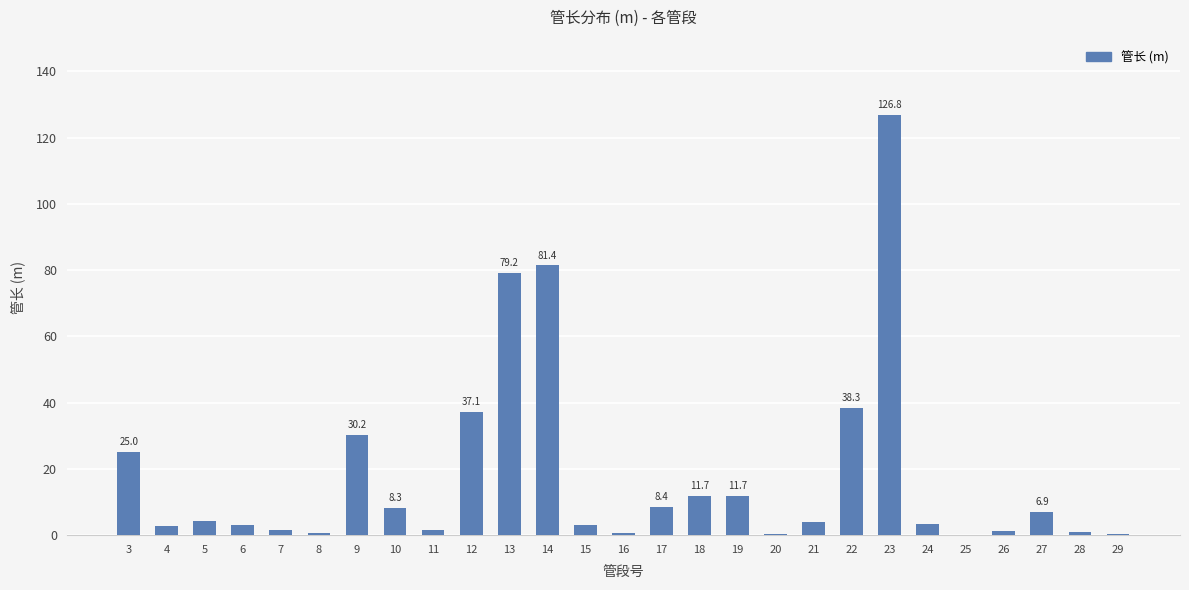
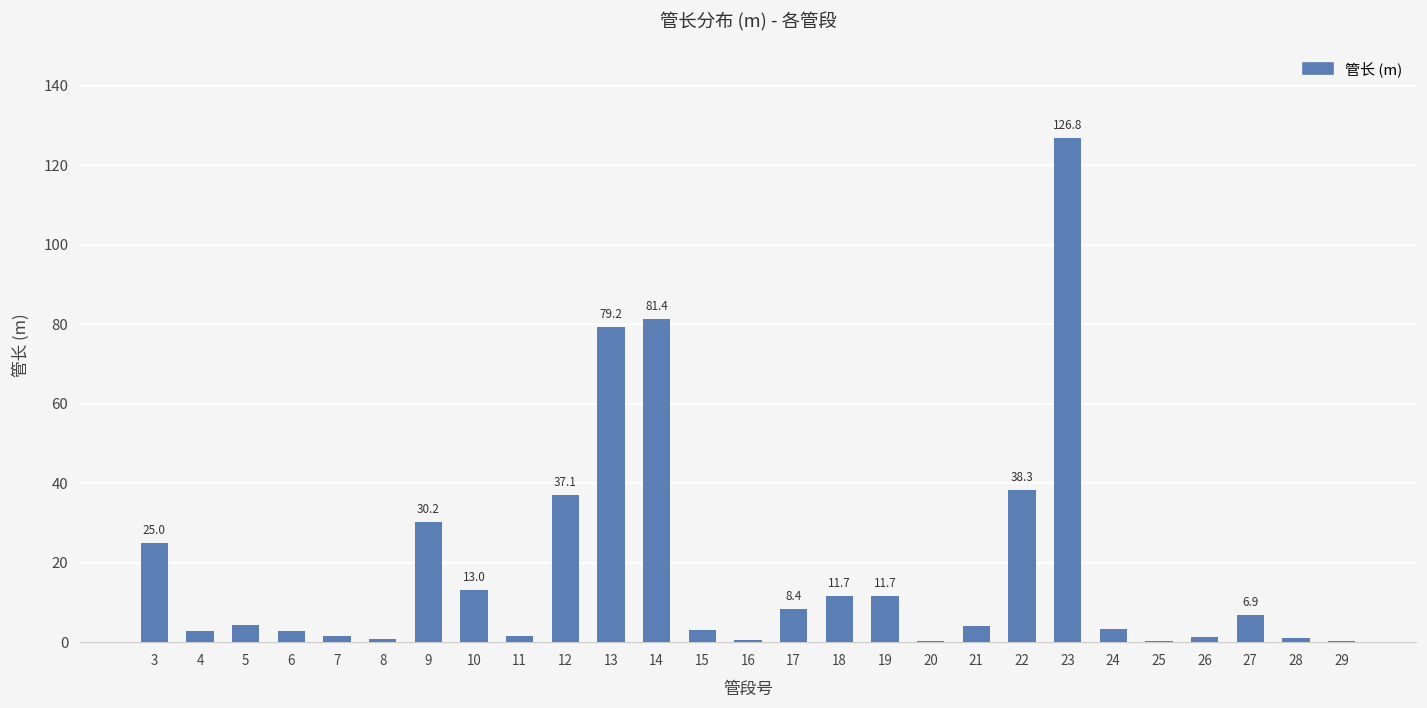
10: 8.3 -> 13.0
